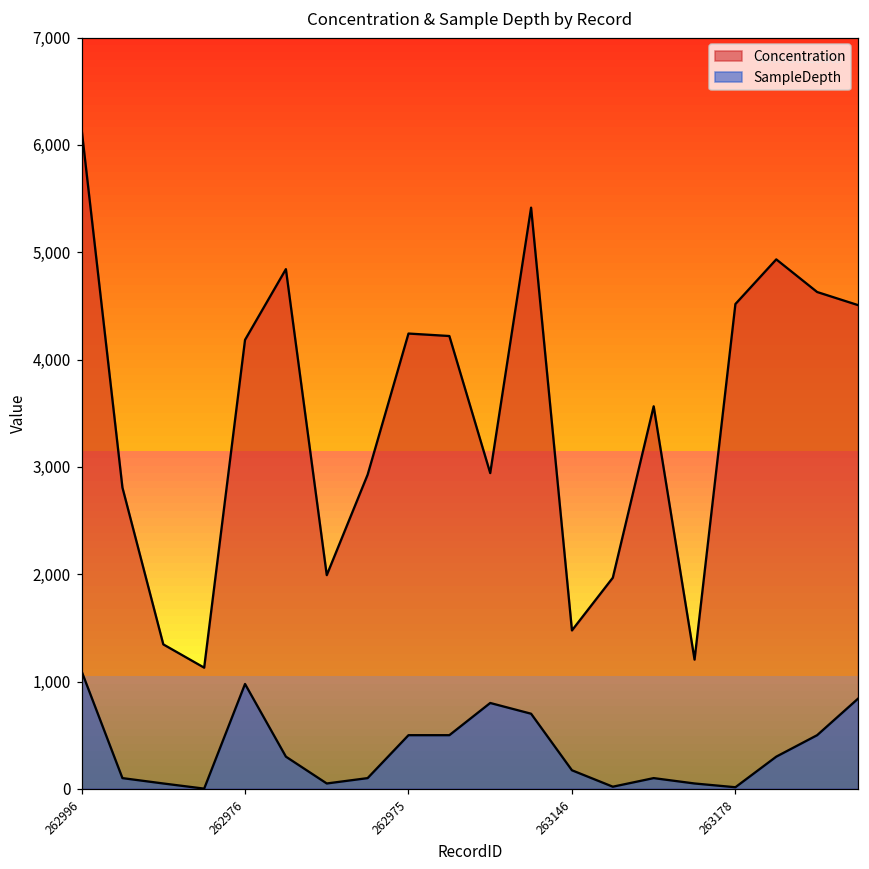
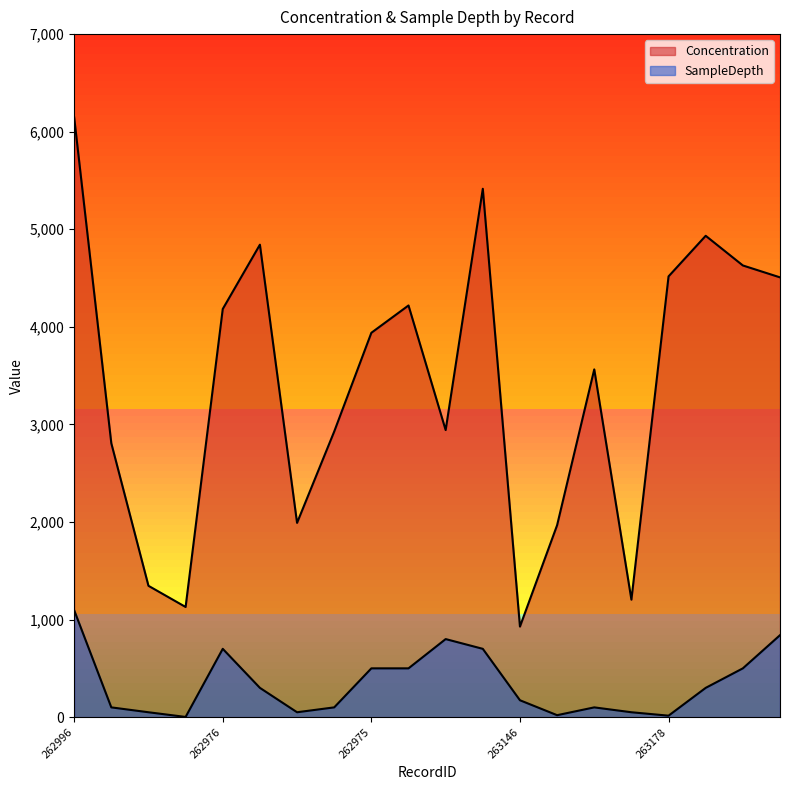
SampleDepth, 262976: 1,000 -> 700
Concentration, 262975: 4,200 -> 3,900
Concentration, 263146: 1,500 -> 900
